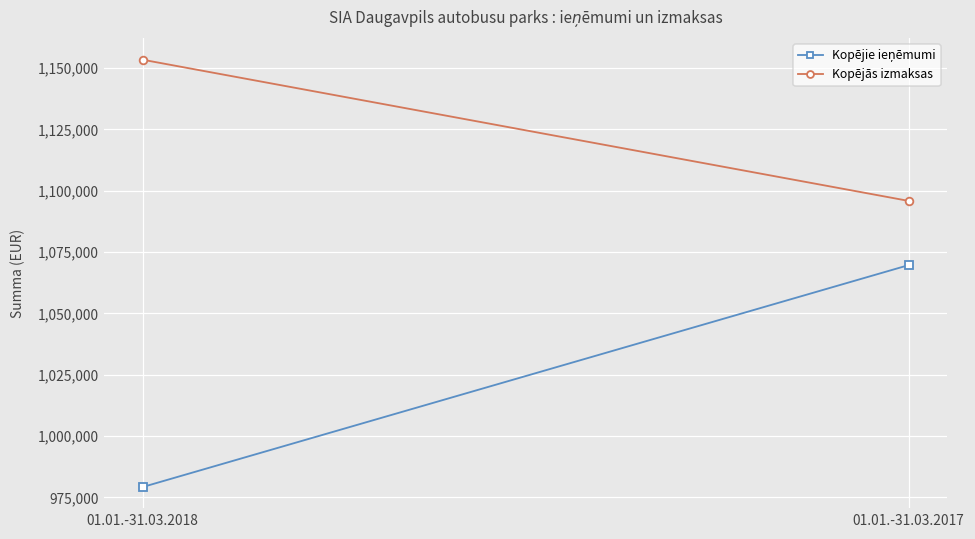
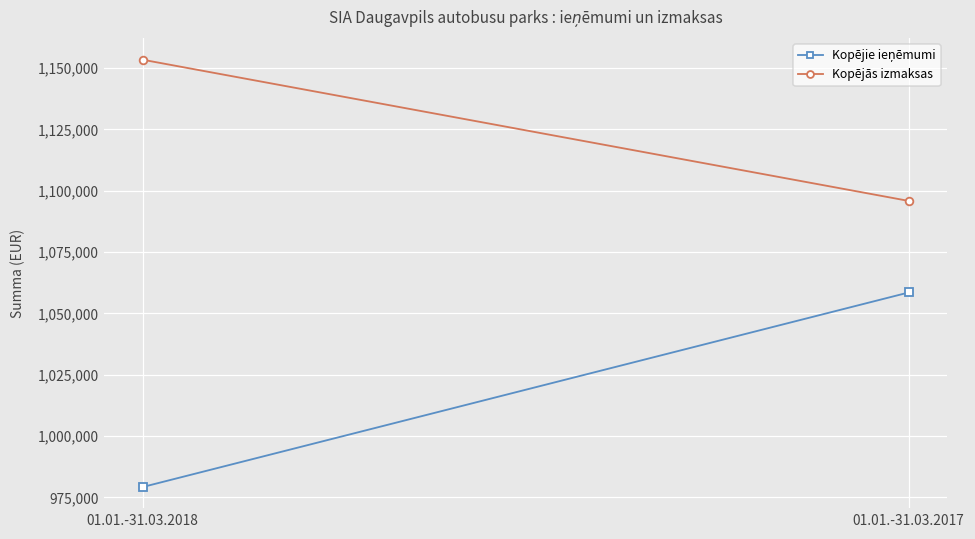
Kopējie ieņēmumi, 01.01.-31.03.2017: 1,070,000 -> 1,059,000
